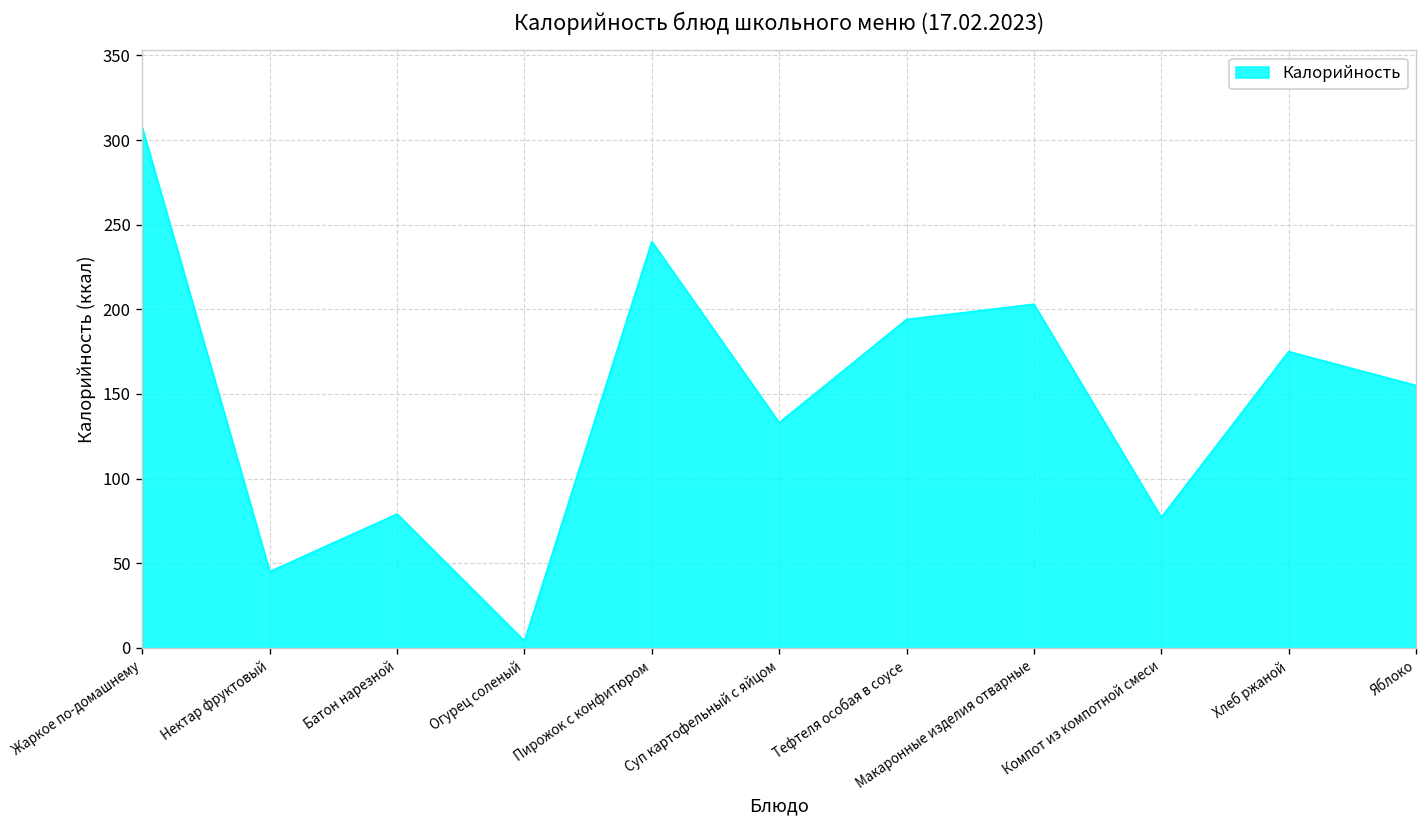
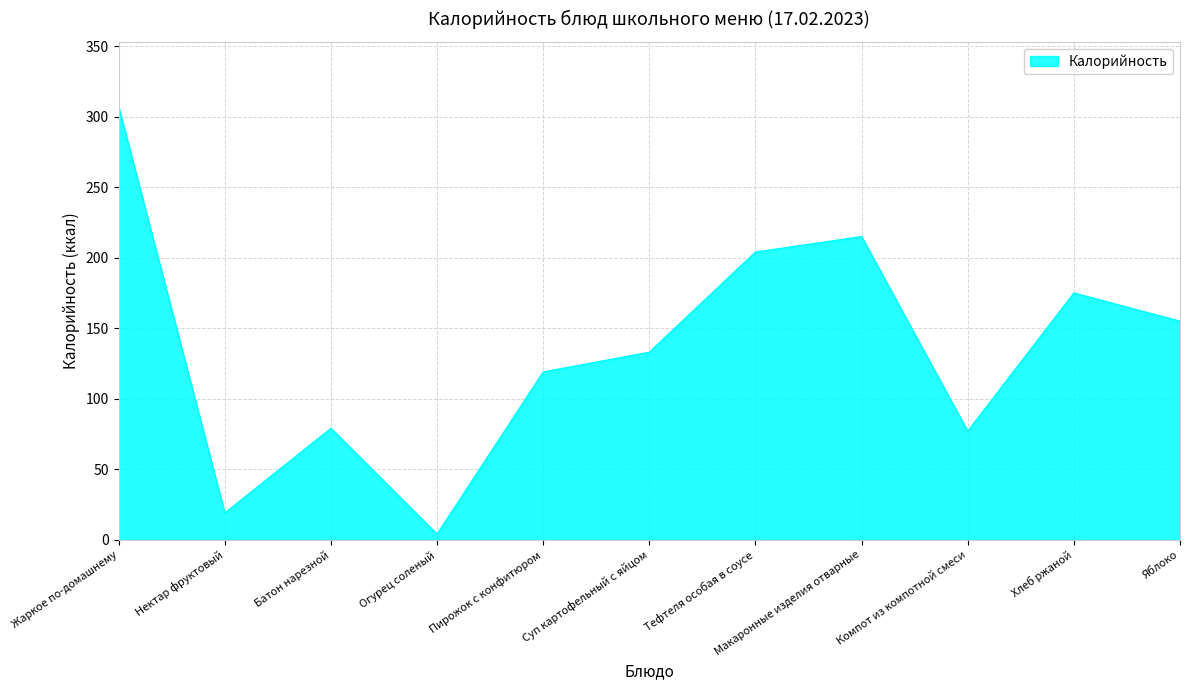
Нектар фруктовый: 45 -> 19
Пирожок с конфитюром: 240 -> 119
Тефтеля особая в соусе: 194 -> 204
Макаронные изделия отварные: 203 -> 215
